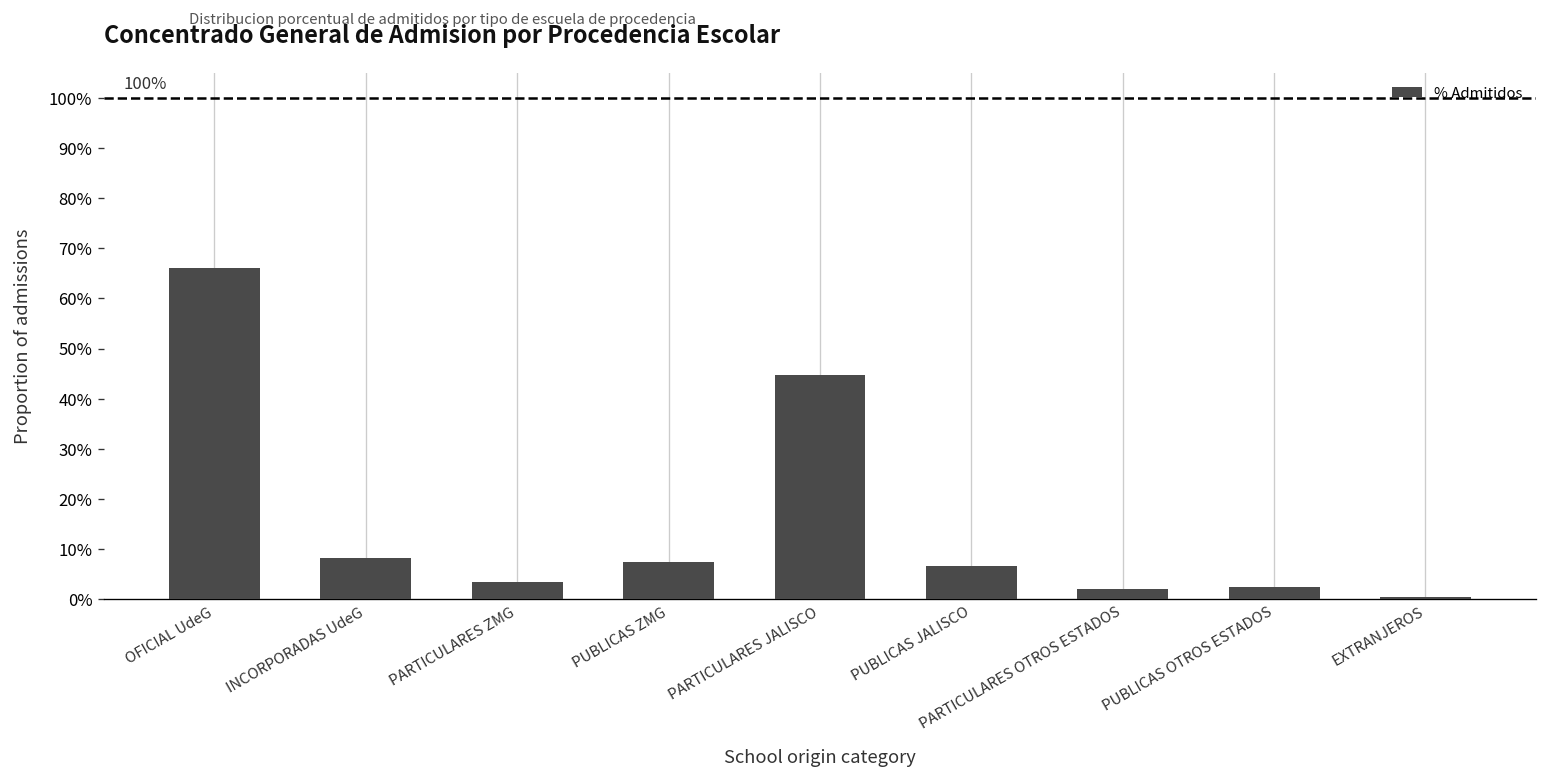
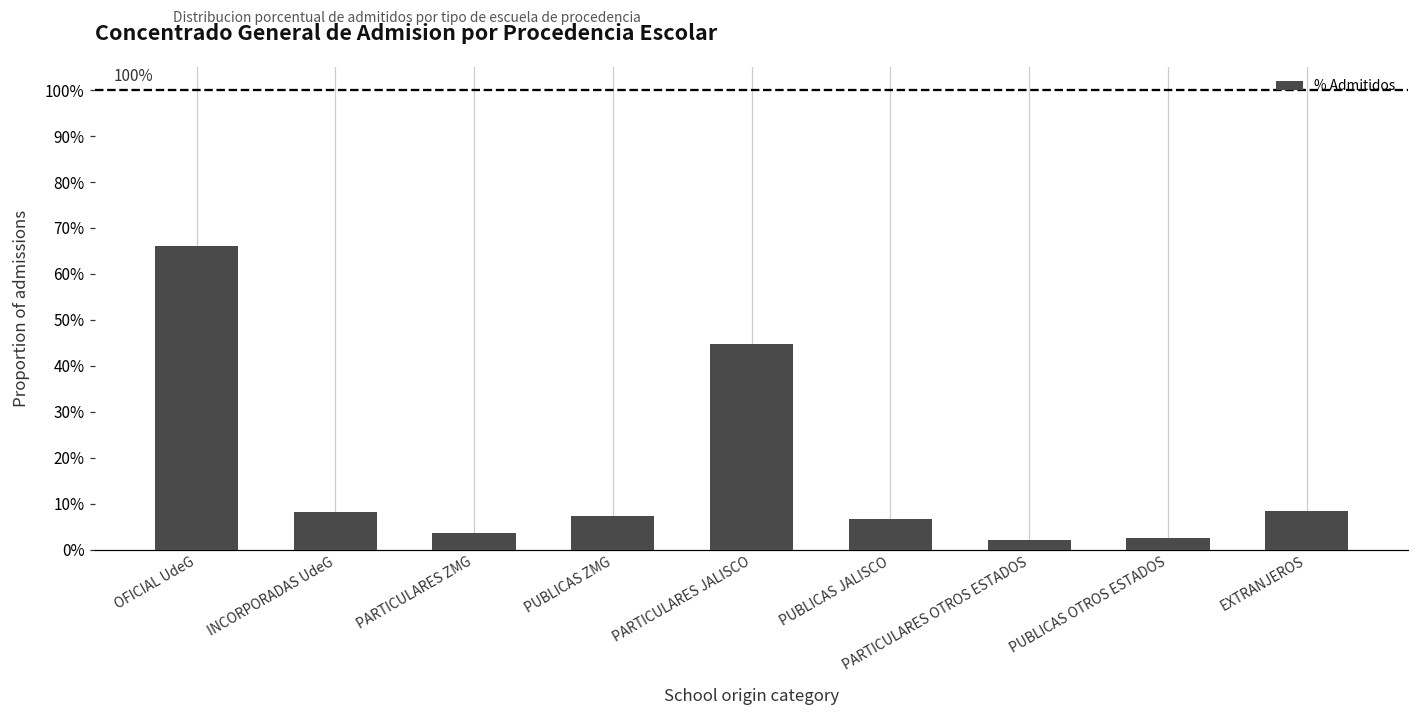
EXTRANJEROS: 0% -> 8%
